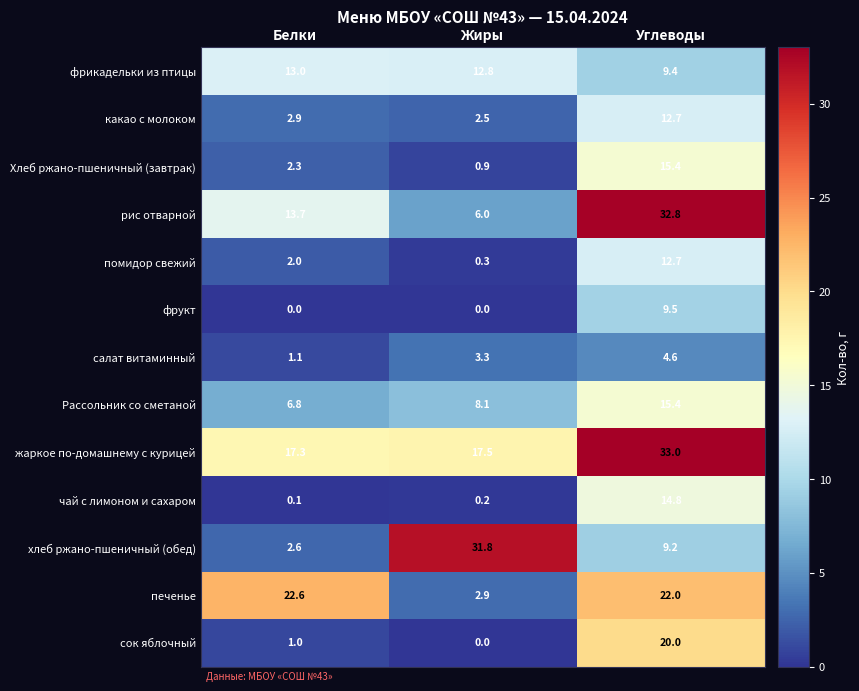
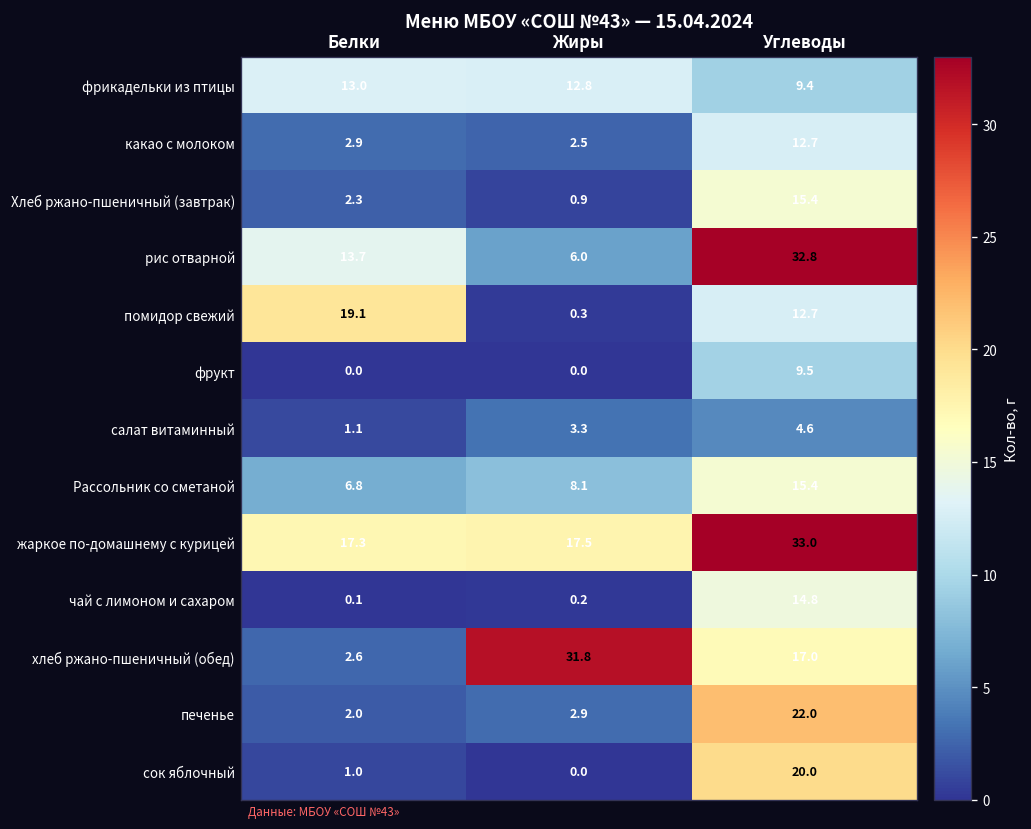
помидор свежий, Белки: 2.0 -> 19.1
хлеб ржано-пшеничный (обед), Углеводы: 9.2 -> 17.0
печенье, Белки: 22.6 -> 2.0
